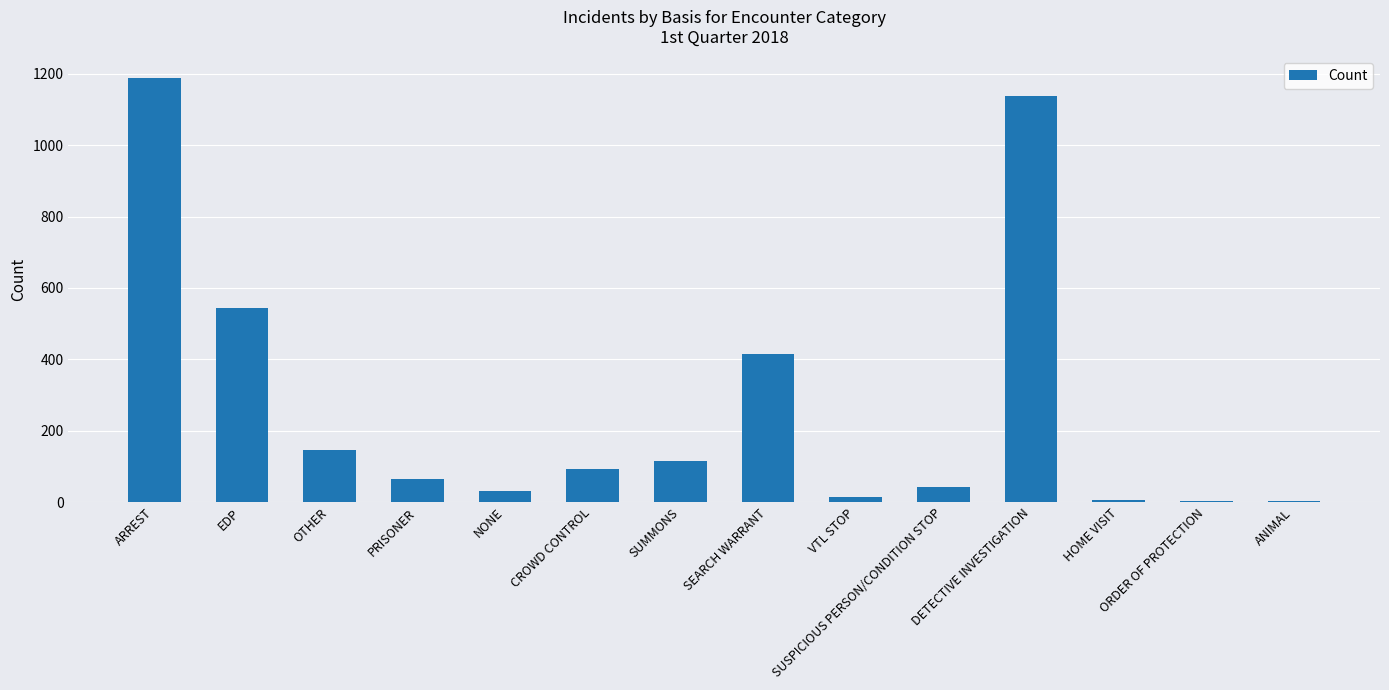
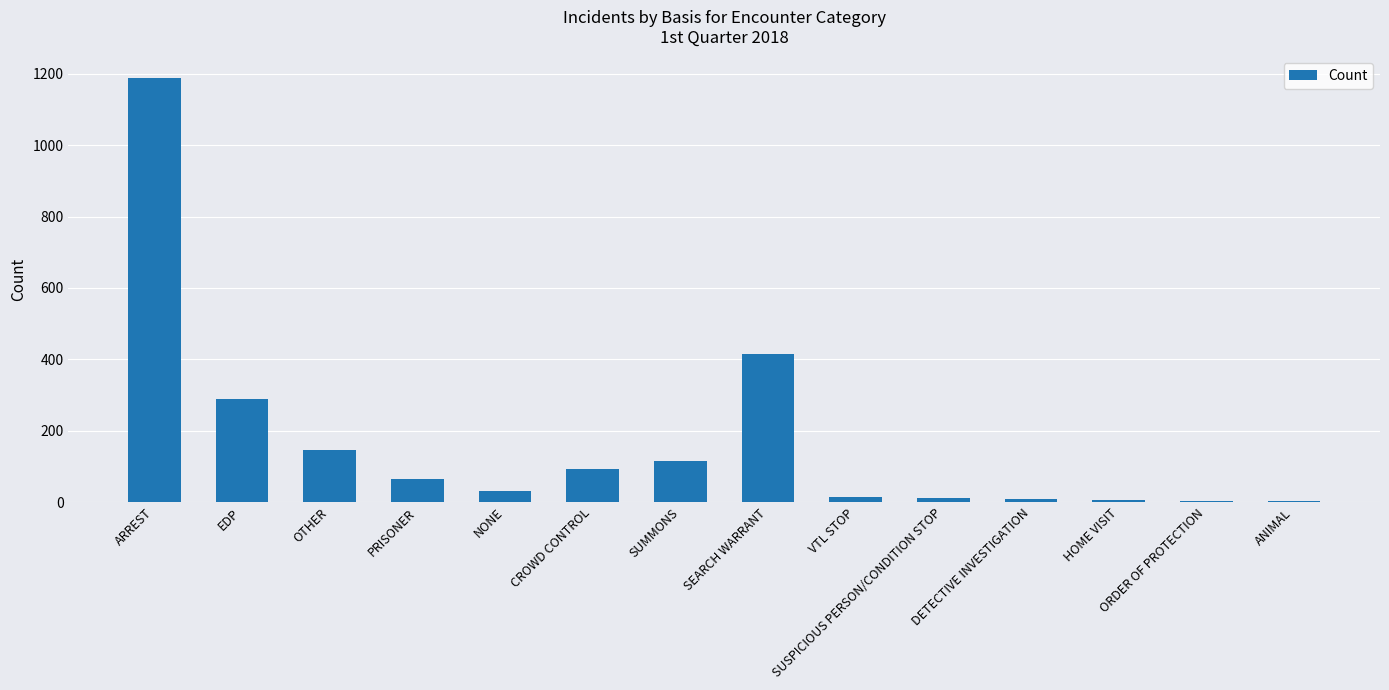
EDP: 540 -> 290
SUSPICIOUS PERSON/CONDITION STOP: 40 -> 10
DETECTIVE INVESTIGATION: 1140 -> 10
